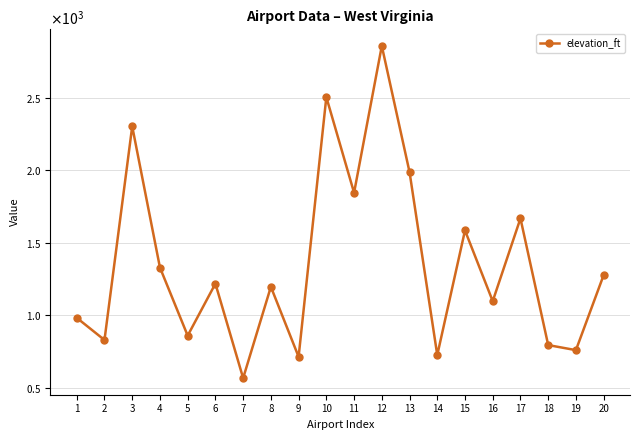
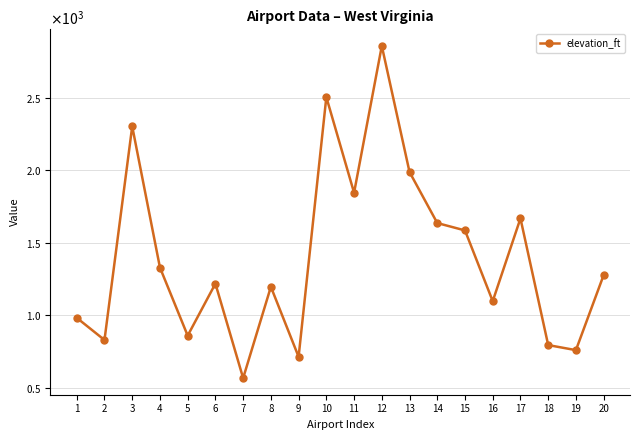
14: 720 -> 1640
